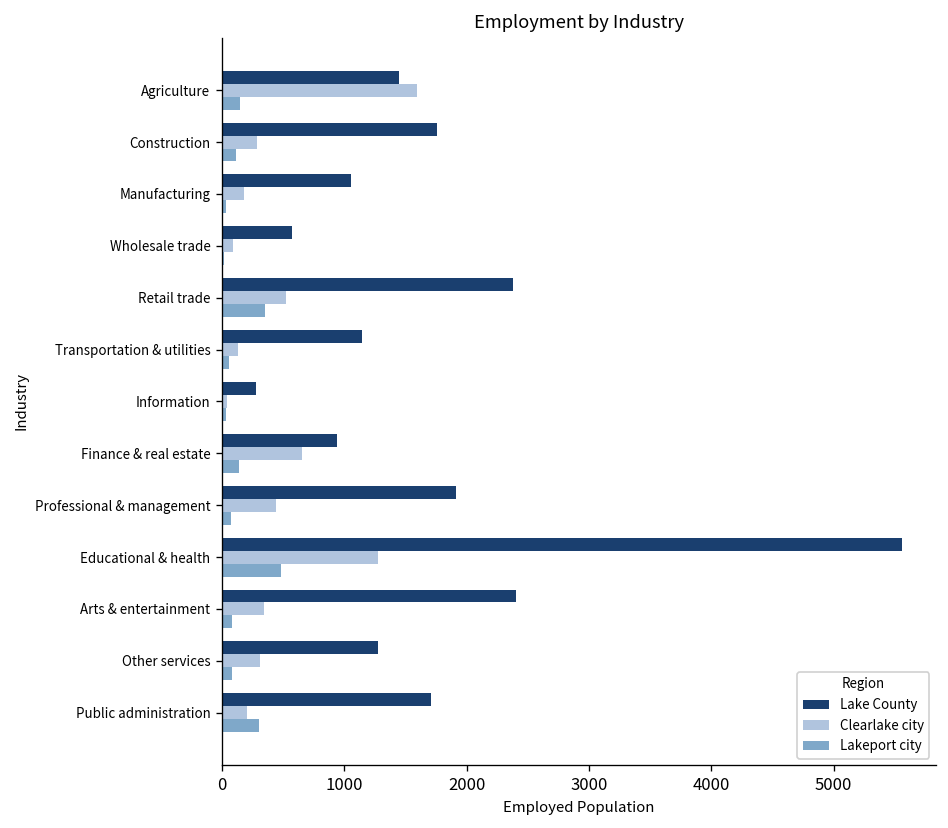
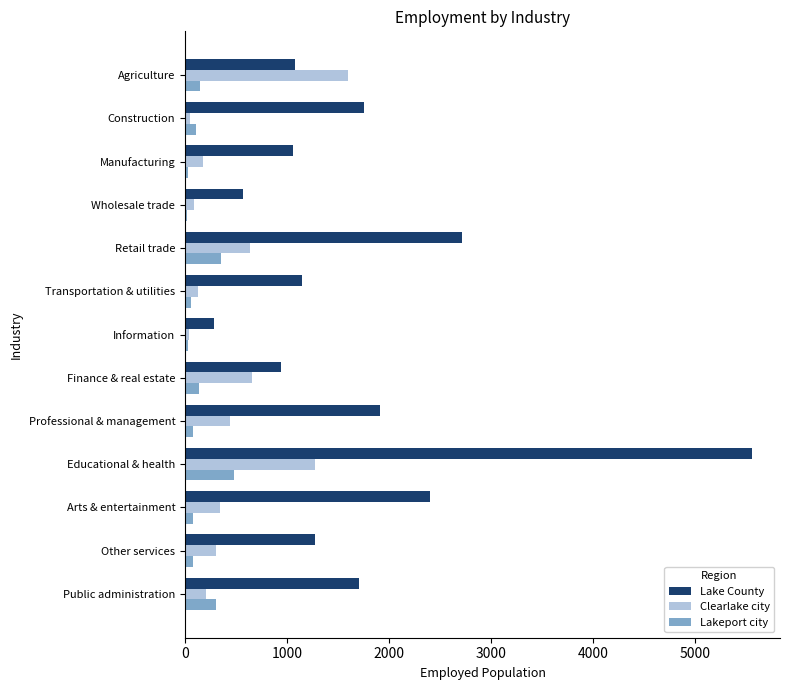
Lake County, Agriculture: 1450 -> 1080
Clearlake city, Construction: 290 -> 50
Lake County, Retail trade: 2380 -> 2720
Clearlake city, Retail trade: 520 -> 640
